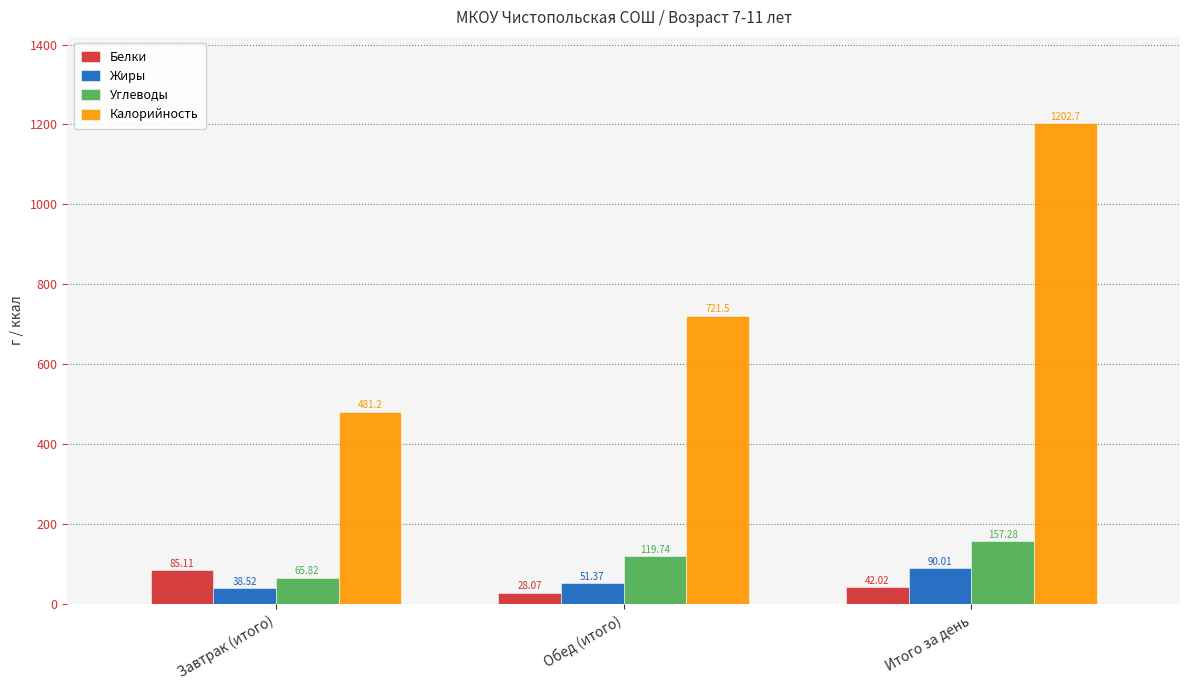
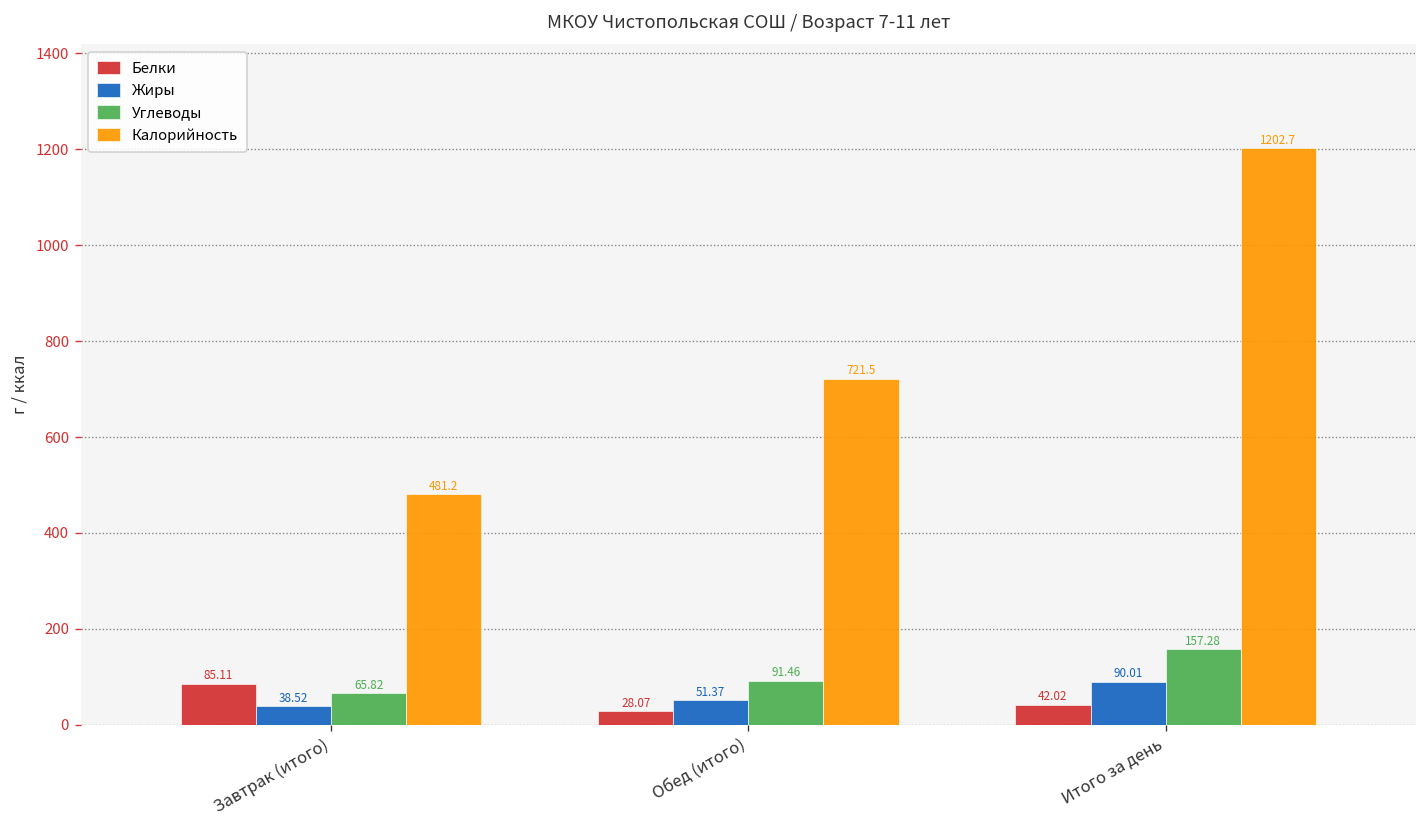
Углеводы, Обед (итого): 119.74 -> 91.46
